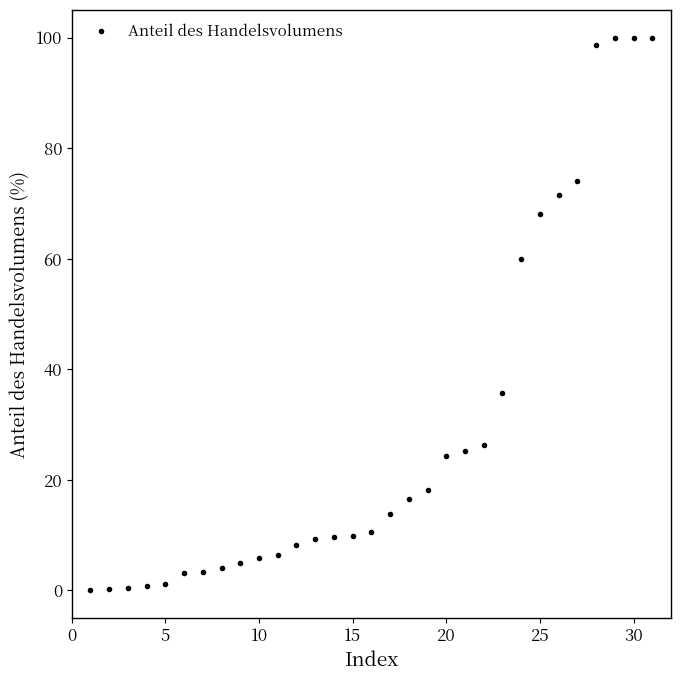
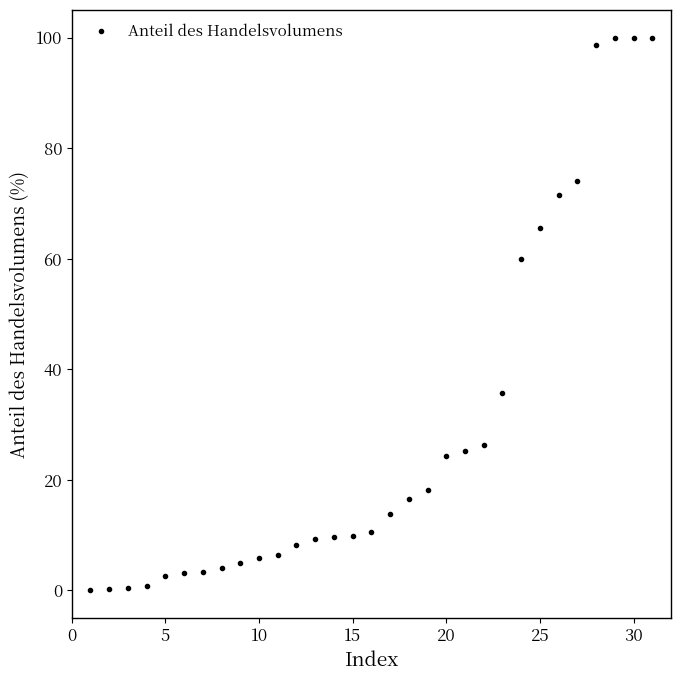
5: 1 -> 3
25: 68 -> 66
